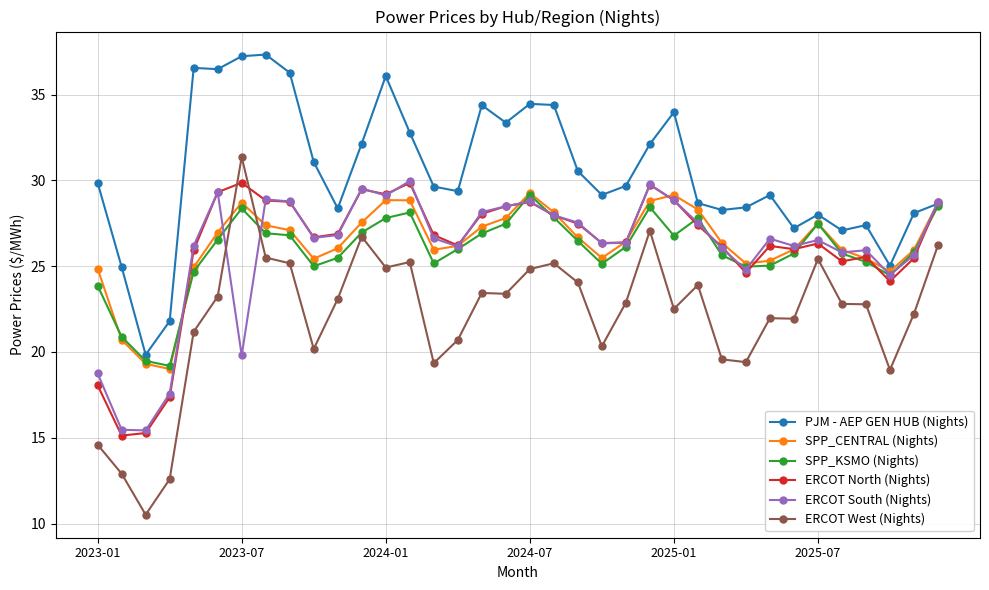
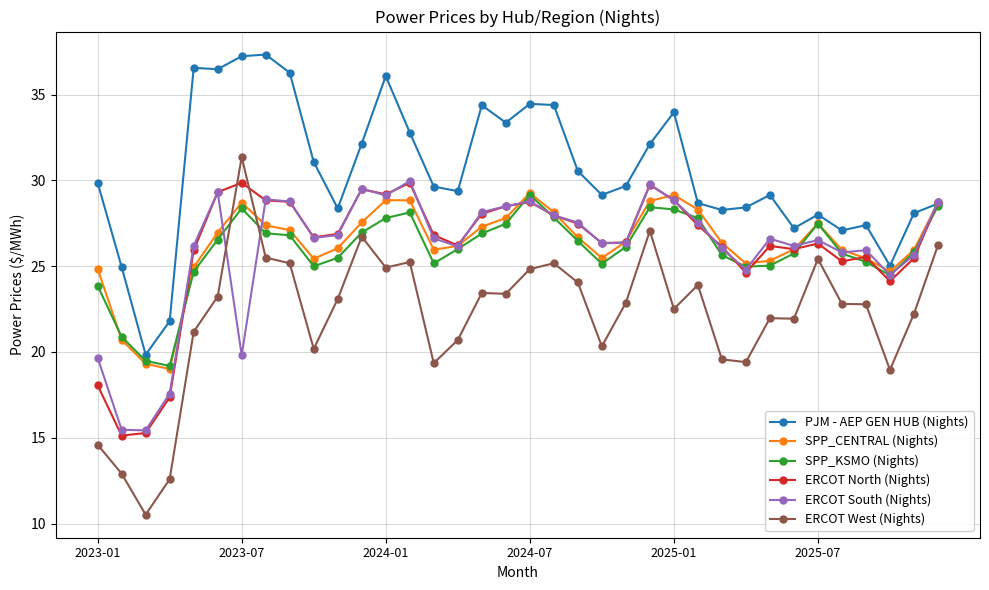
ERCOT South (Nights), 2023-01: 18.8 -> 19.7
SPP_KSMO (Nights), 2025-01: 26.8 -> 28.3
